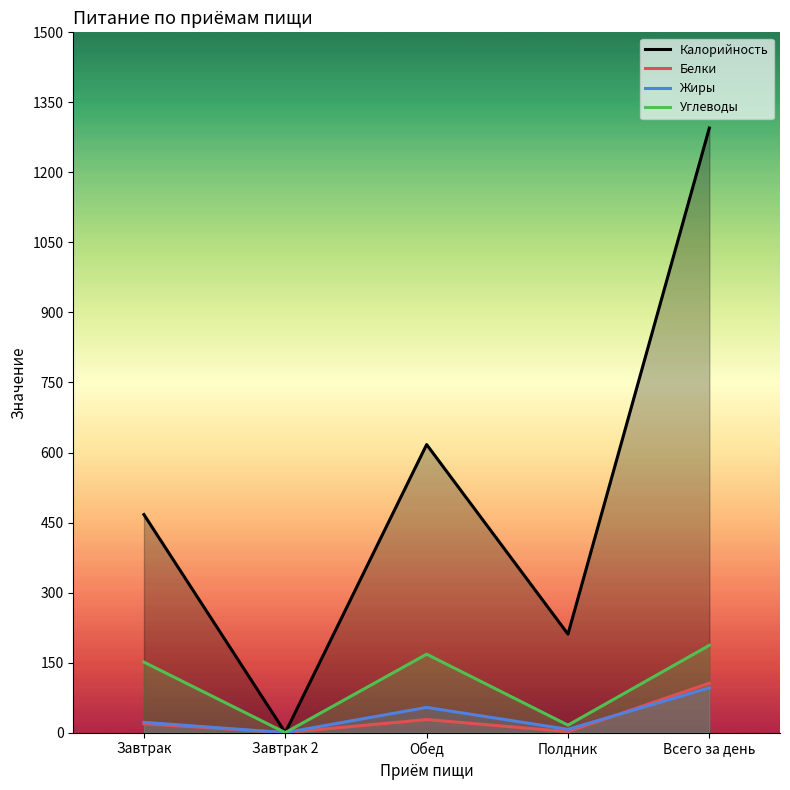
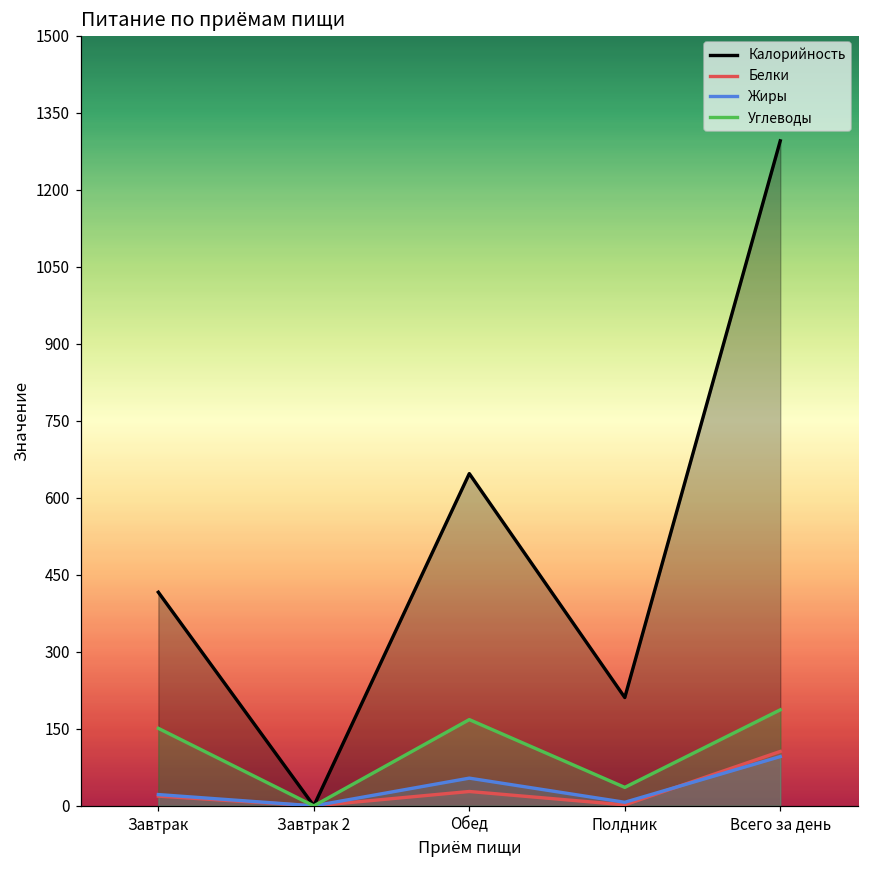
Калорийность, Завтрак: 470 -> 420
Калорийность, Обед: 620 -> 650
Углеводы, Полдник: 20 -> 40
